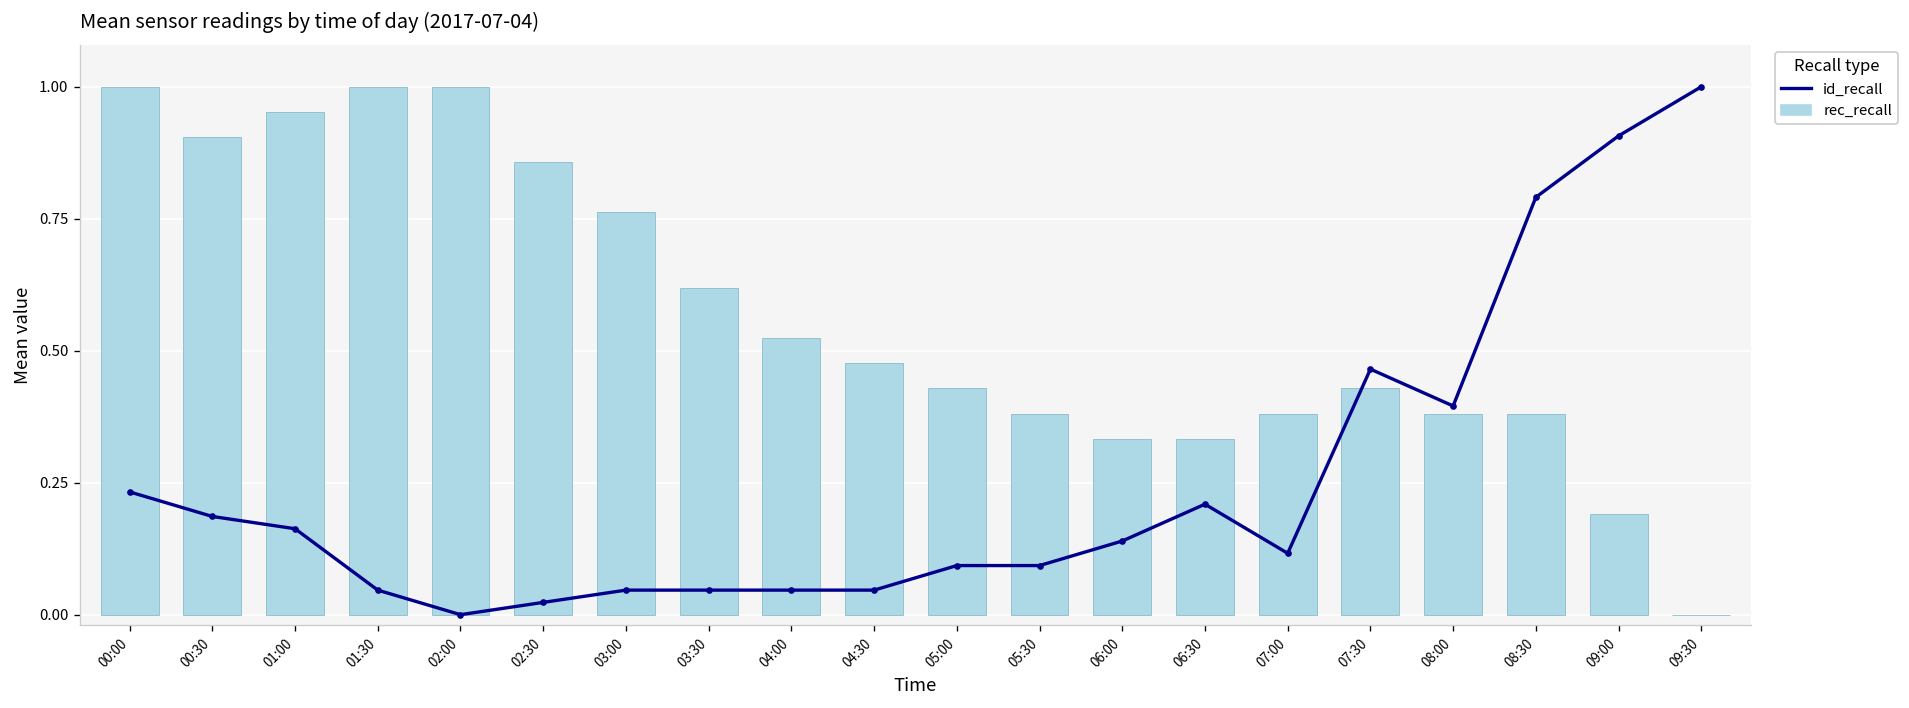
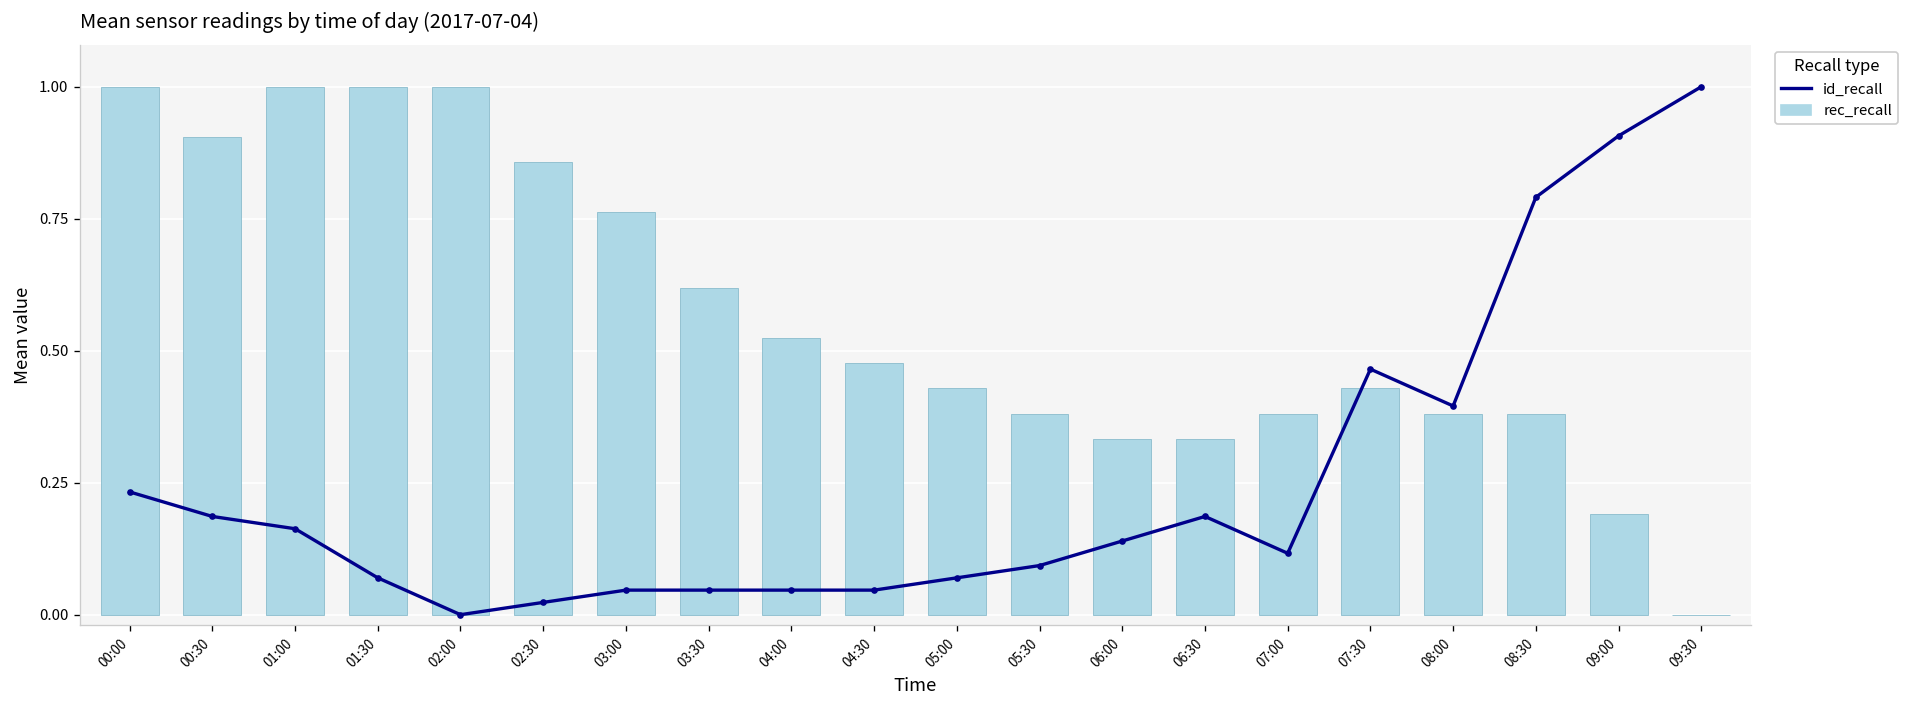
rec_recall, 01:00: 0.95 -> 1.00
id_recall, 01:30: 0.05 -> 0.07
id_recall, 05:00: 0.09 -> 0.07
id_recall, 06:30: 0.21 -> 0.19
